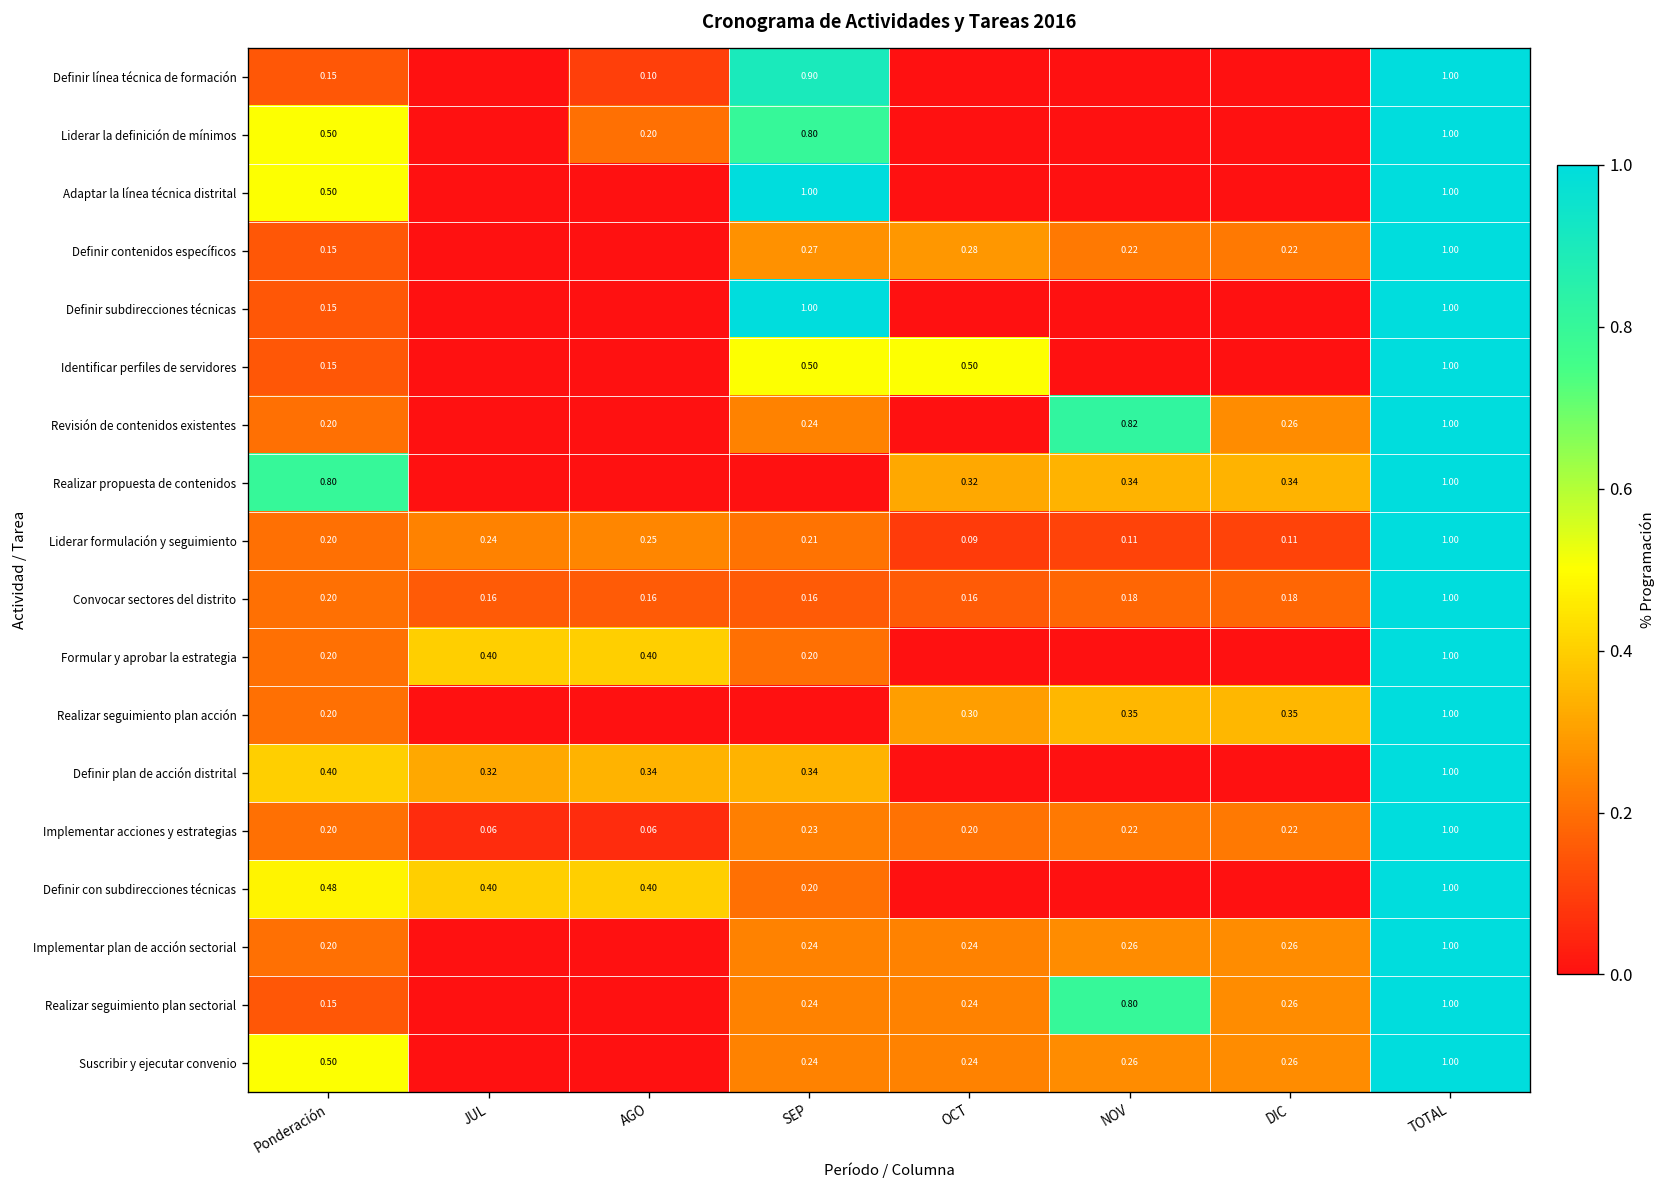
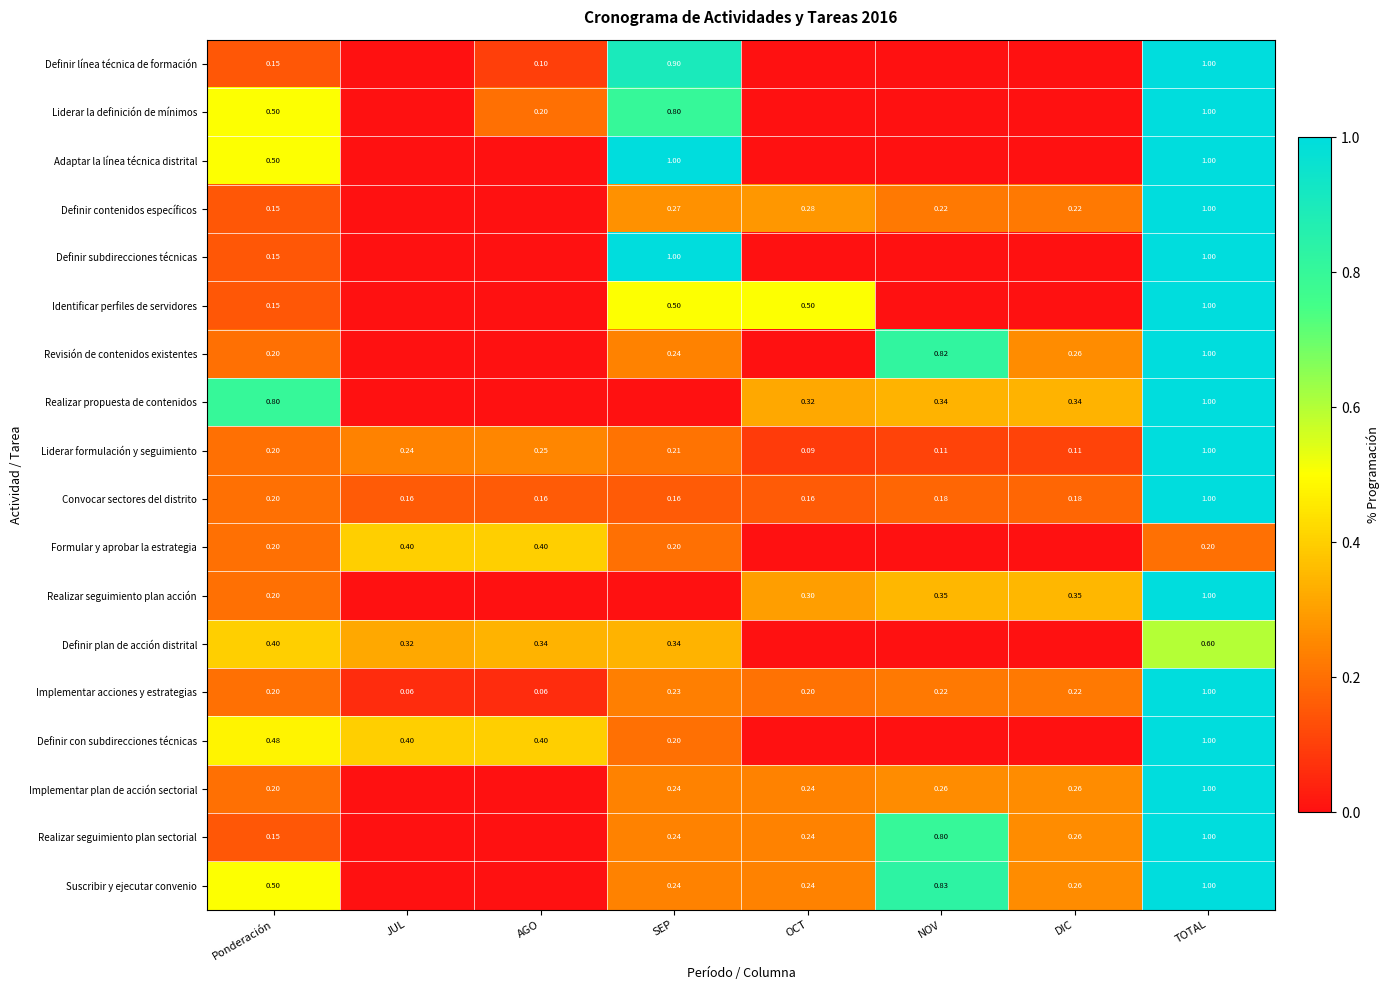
Formular y aprobar la estrategia, TOTAL: 1.00 -> 0.20
Definir plan de acción distrital, TOTAL: 1.00 -> 0.60
Suscribir y ejecutar convenio, NOV: 0.26 -> 0.83
